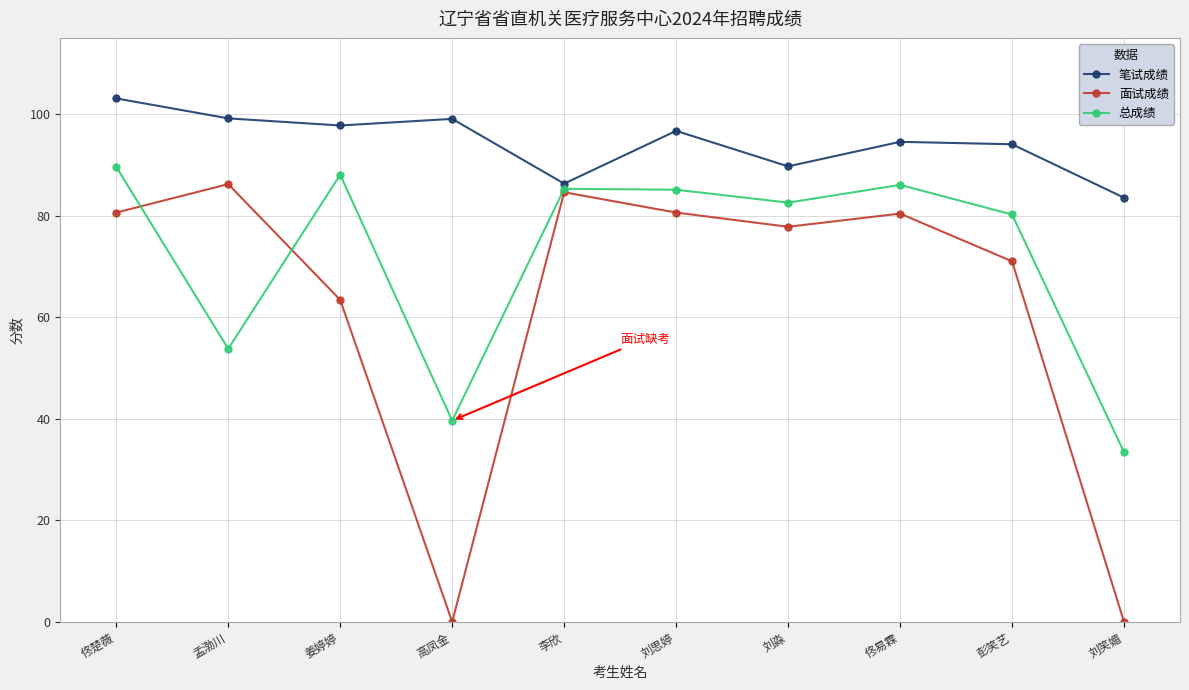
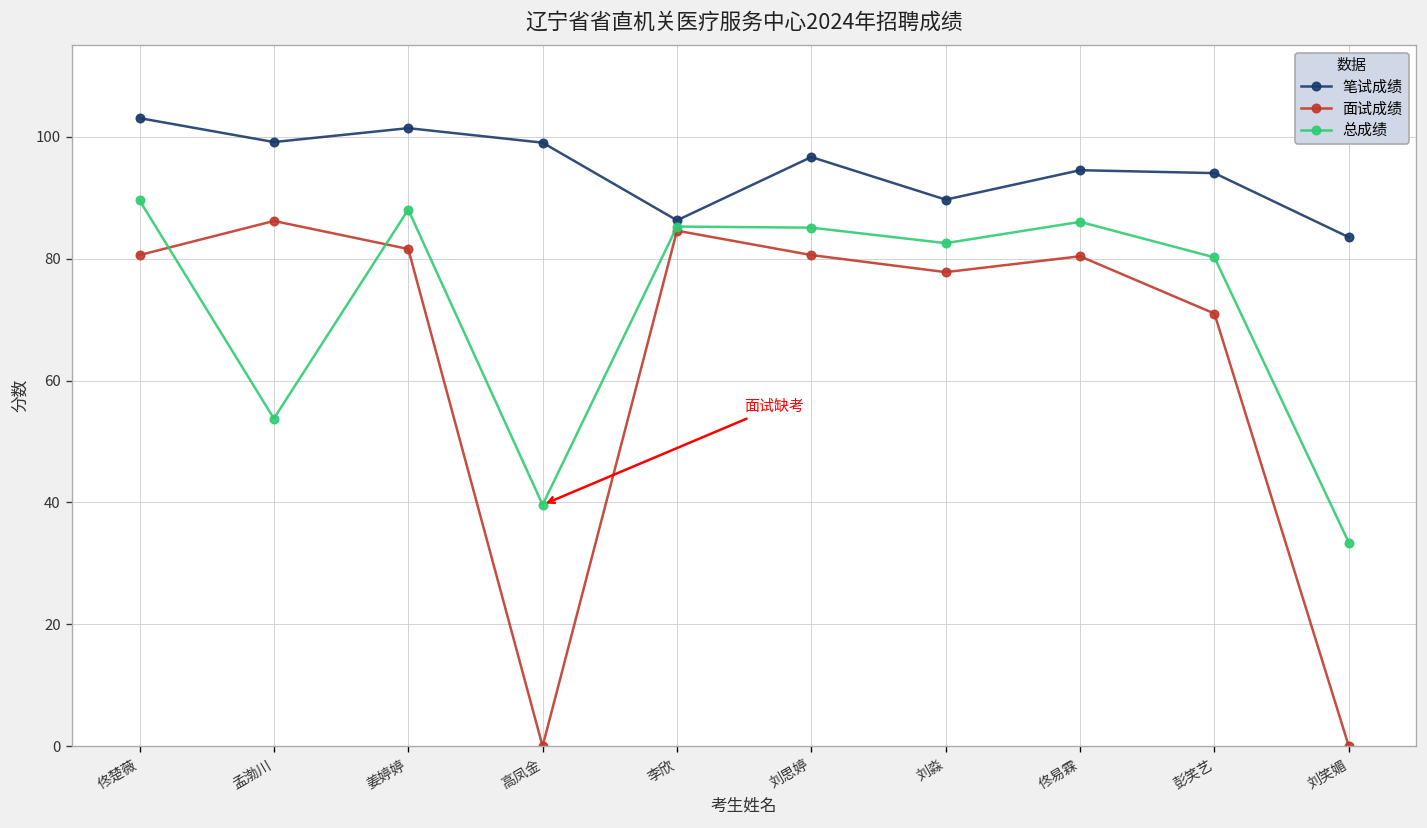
笔试成绩, 姜婷婷: 98 -> 101
面试成绩, 姜婷婷: 63 -> 82
